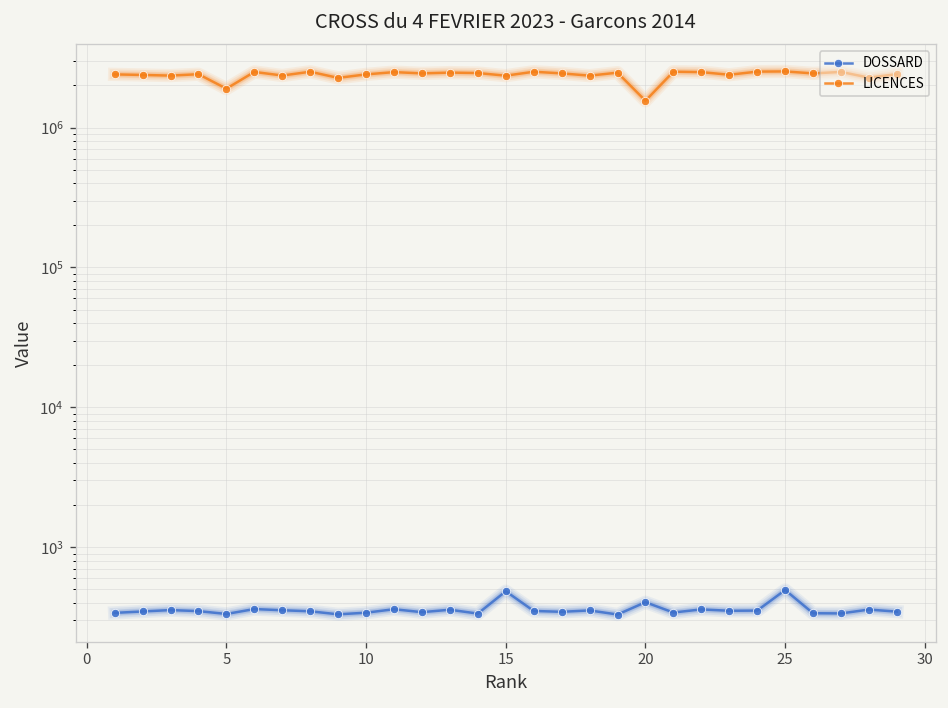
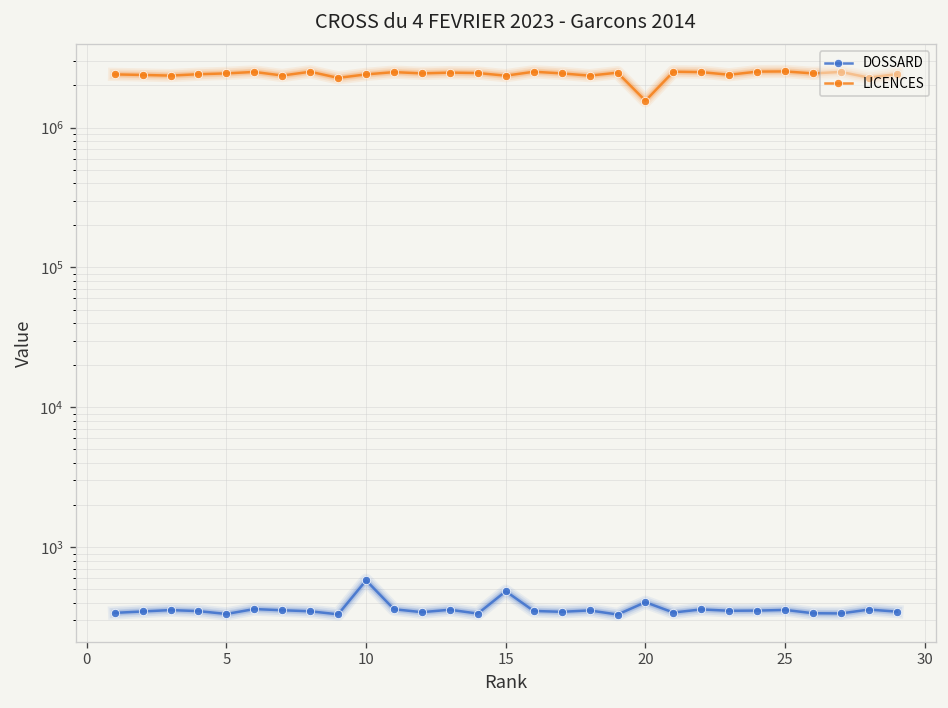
LICENCES, 5: 1900000 -> 2400000
DOSSARD, 10: 340 -> 600
DOSSARD, 25: 490 -> 360
